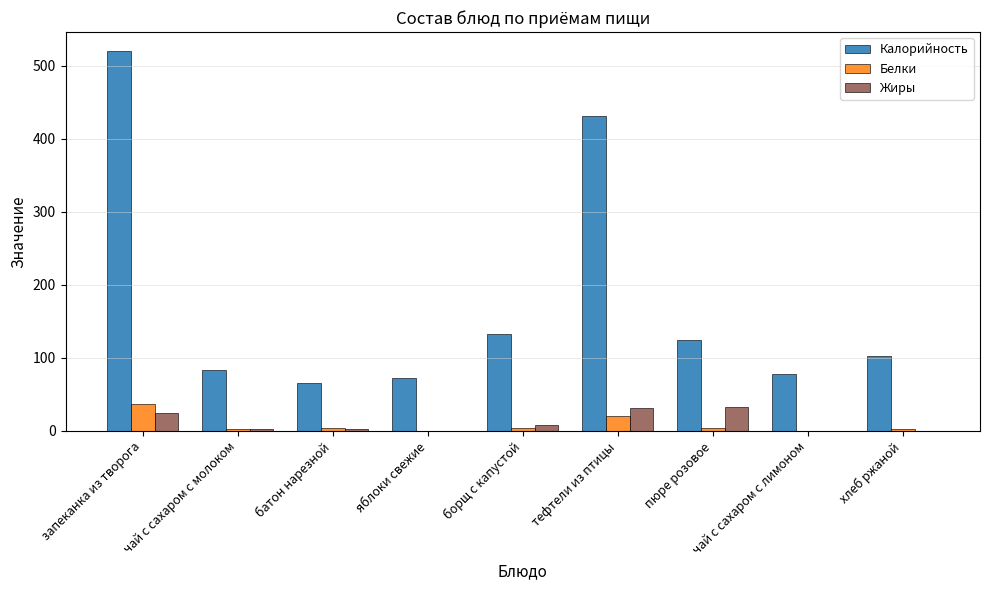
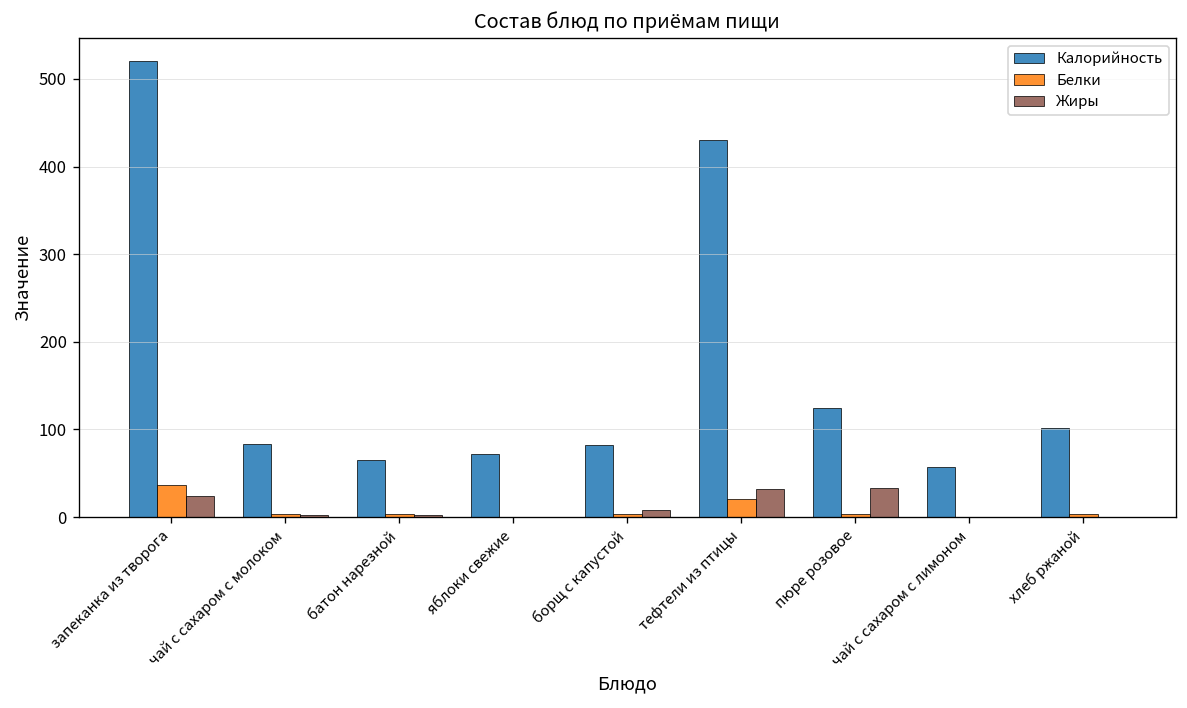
Калорийность, борщ с капустой: 130 -> 80
Калорийность, чай с сахаром с лимоном: 80 -> 60
